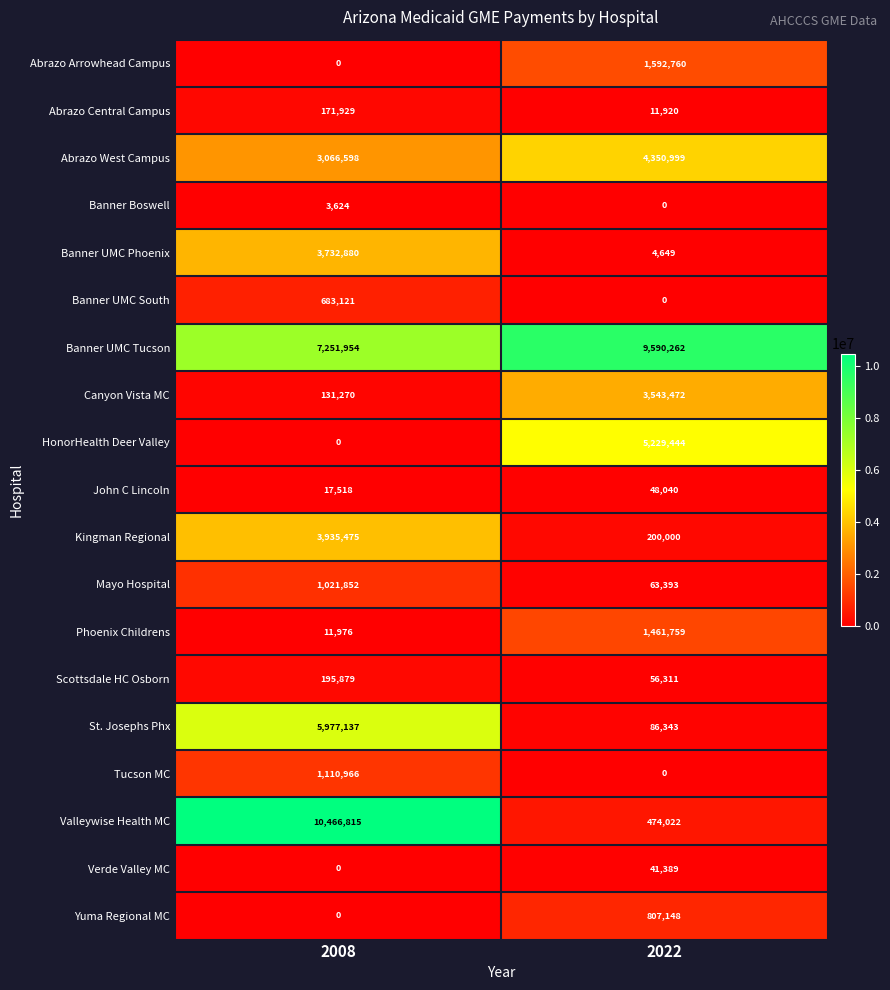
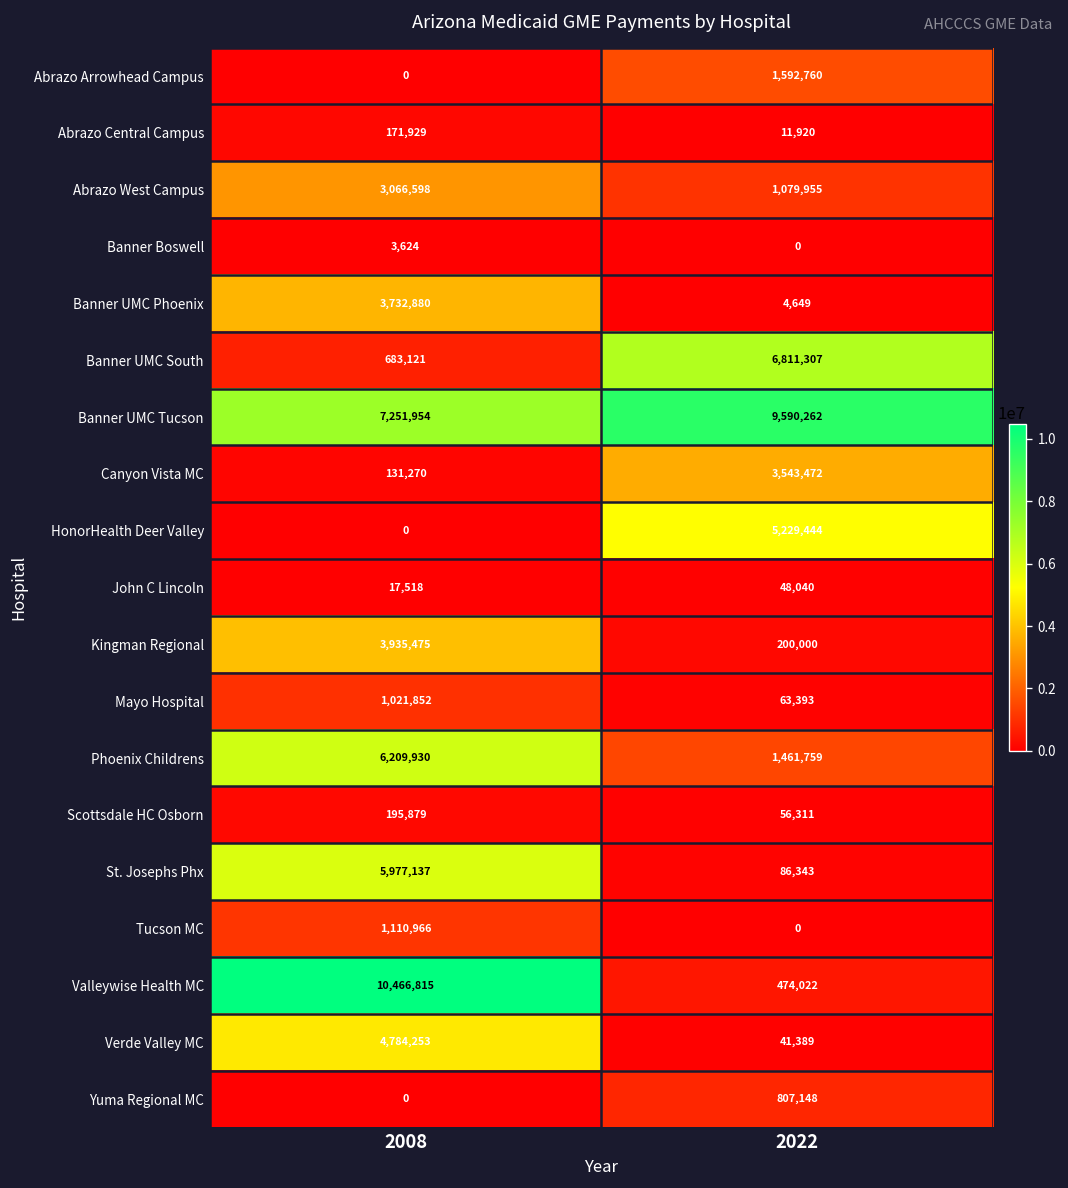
Abrazo West Campus, 2022: 4,350,999 -> 1,079,955
Banner UMC South, 2022: 0 -> 6,811,307
Phoenix Childrens, 2008: 11,976 -> 6,209,930
Verde Valley MC, 2008: 0 -> 4,784,253
